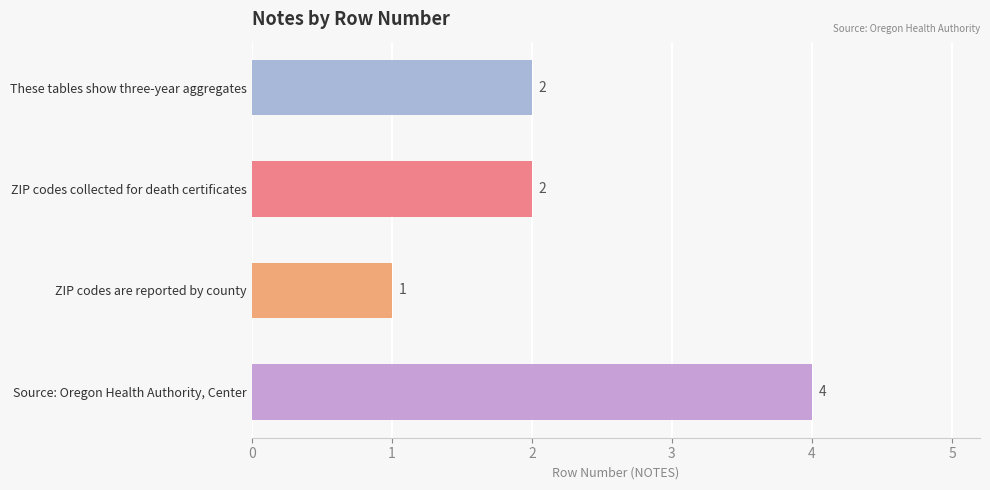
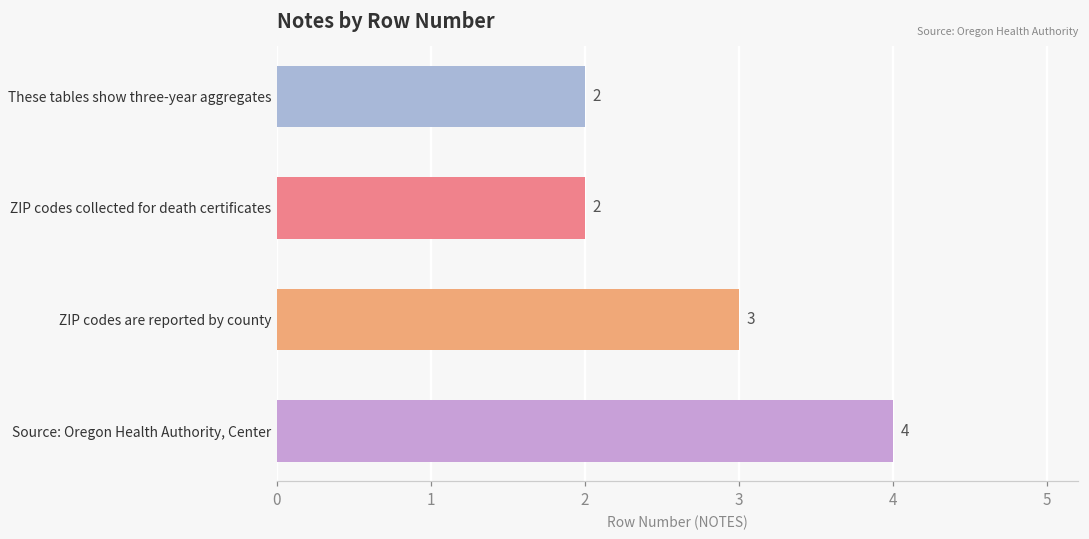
ZIP codes are reported by county: 1 -> 3
